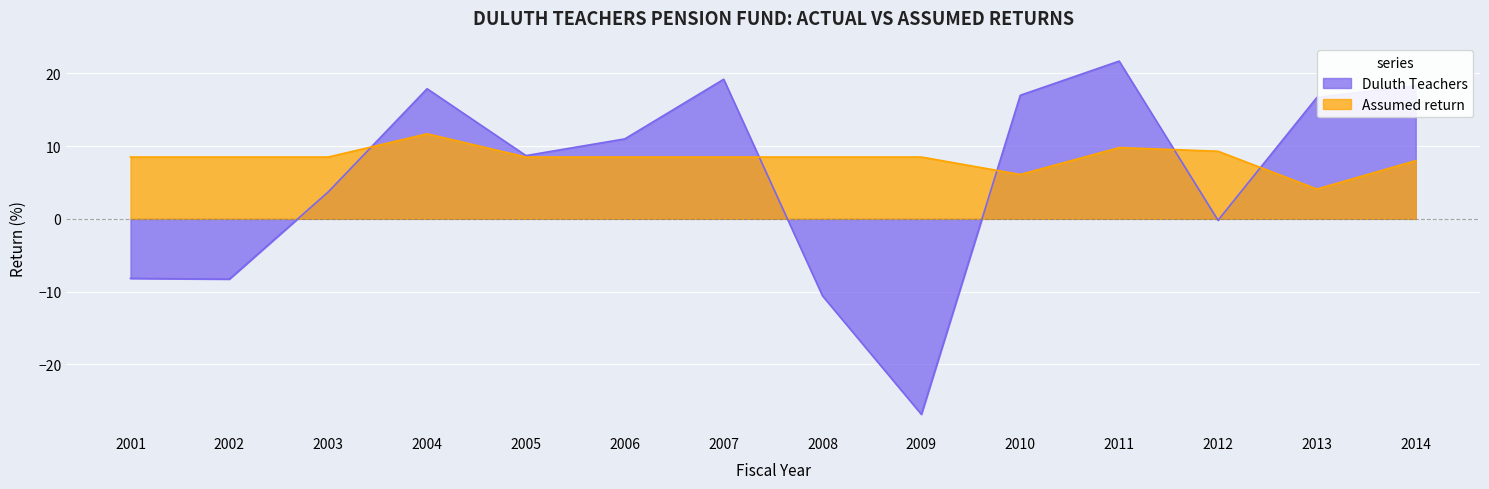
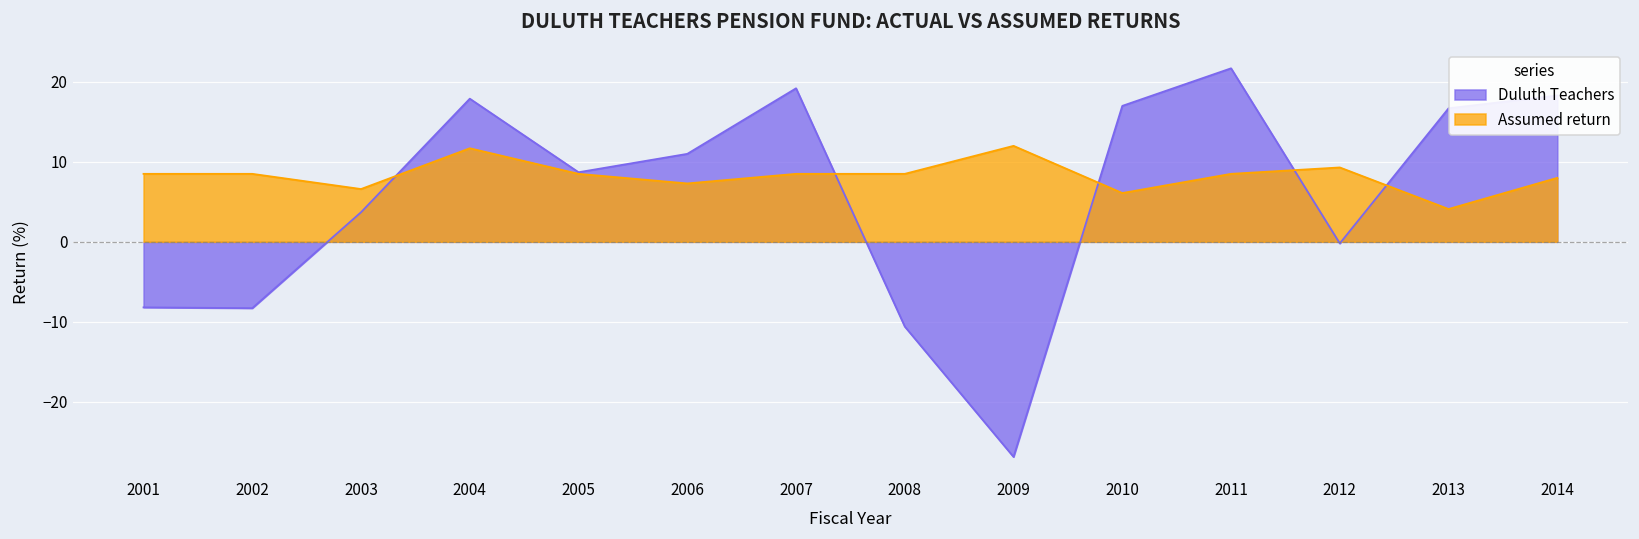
Assumed return, 2003: 9 -> 7
Assumed return, 2006: 9 -> 7
Assumed return, 2009: 9 -> 12
Assumed return, 2011: 10 -> 9
